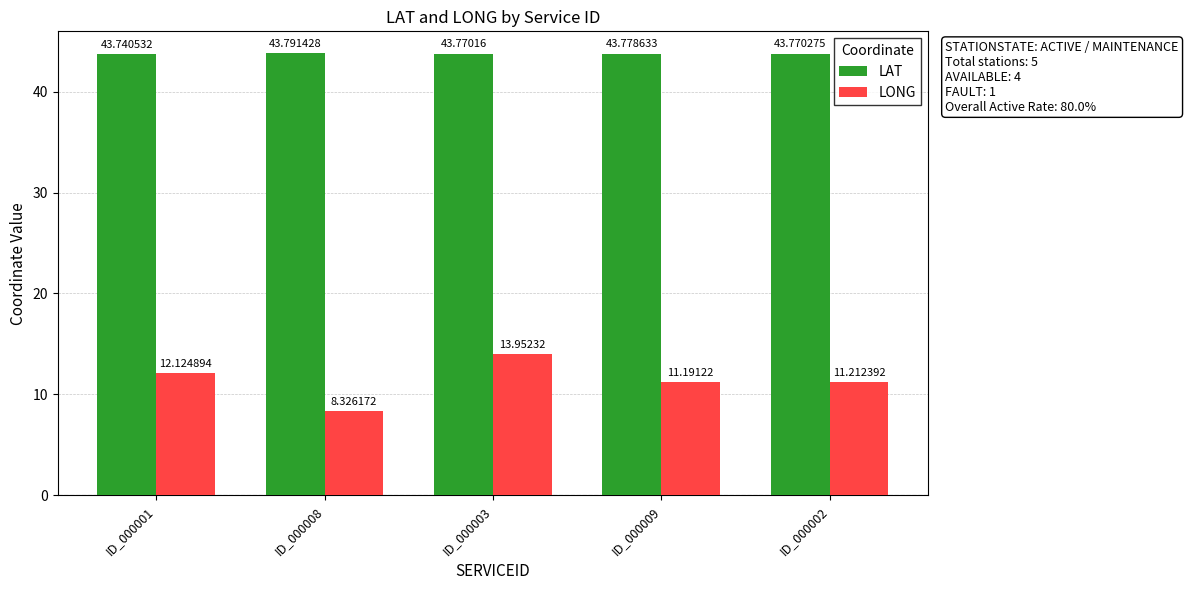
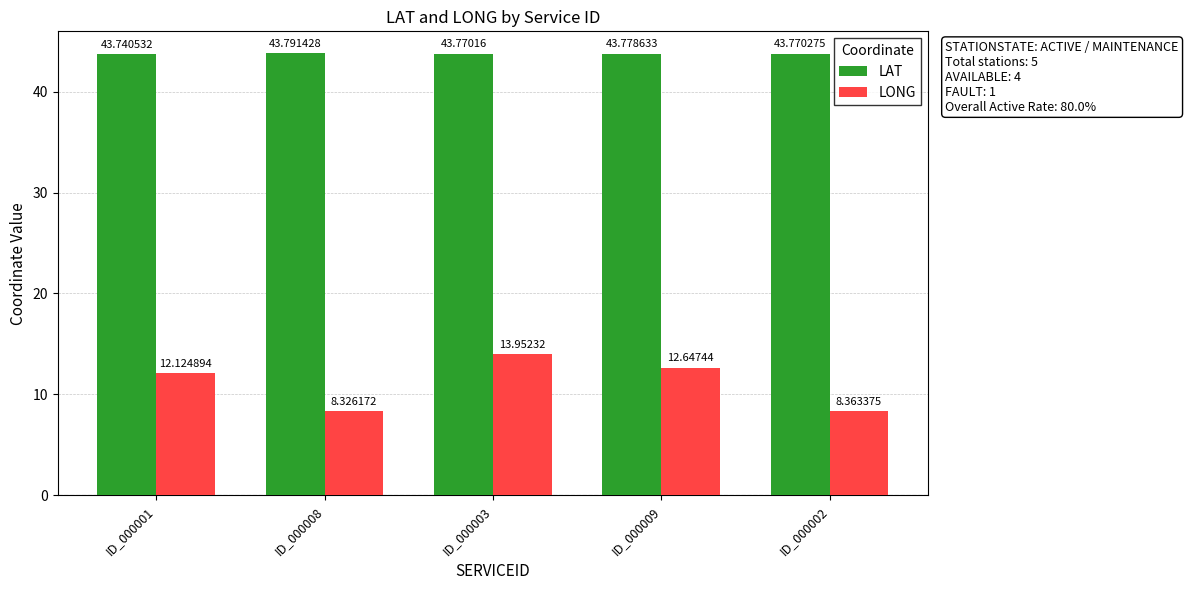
LONG, ID_000009: 11.19122 -> 12.64744
LONG, ID_000002: 11.212392 -> 8.363375
